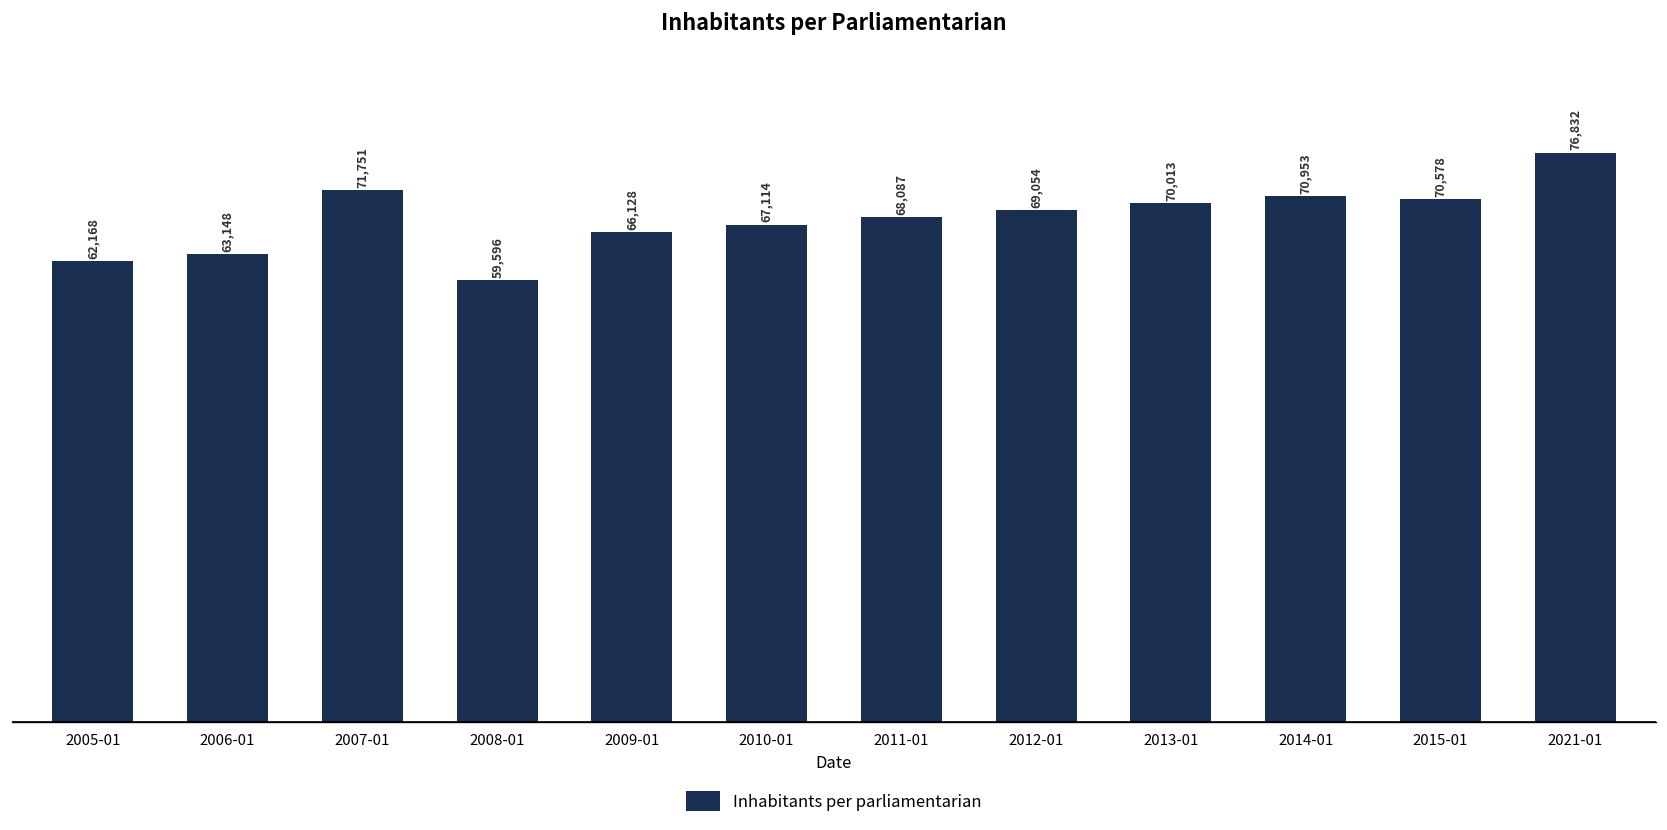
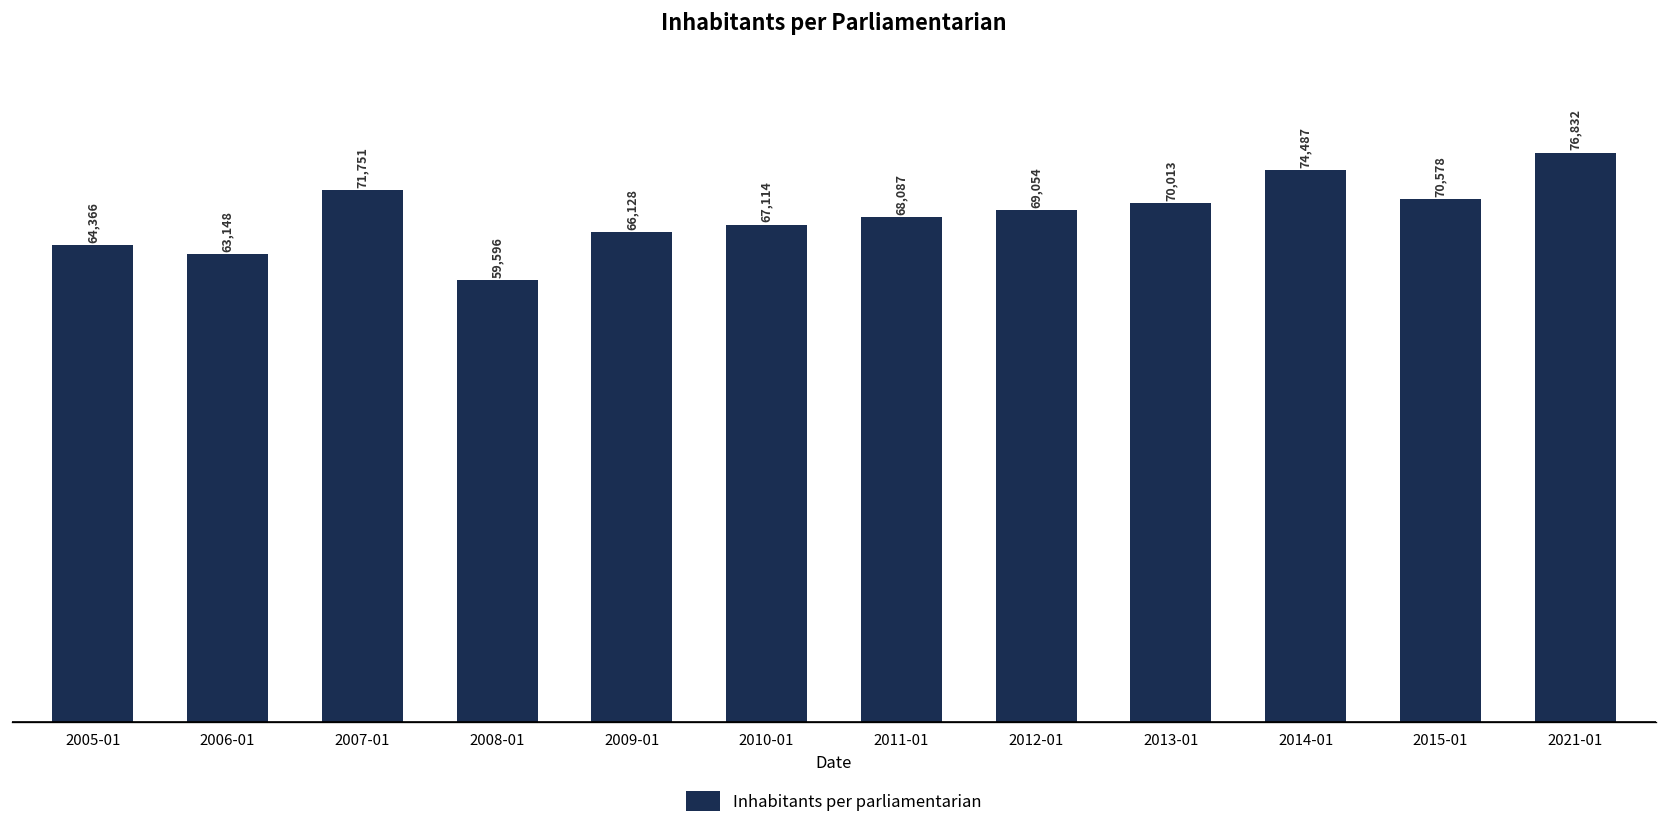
2005-01: 62,168 -> 64,366
2014-01: 70,953 -> 74,487
